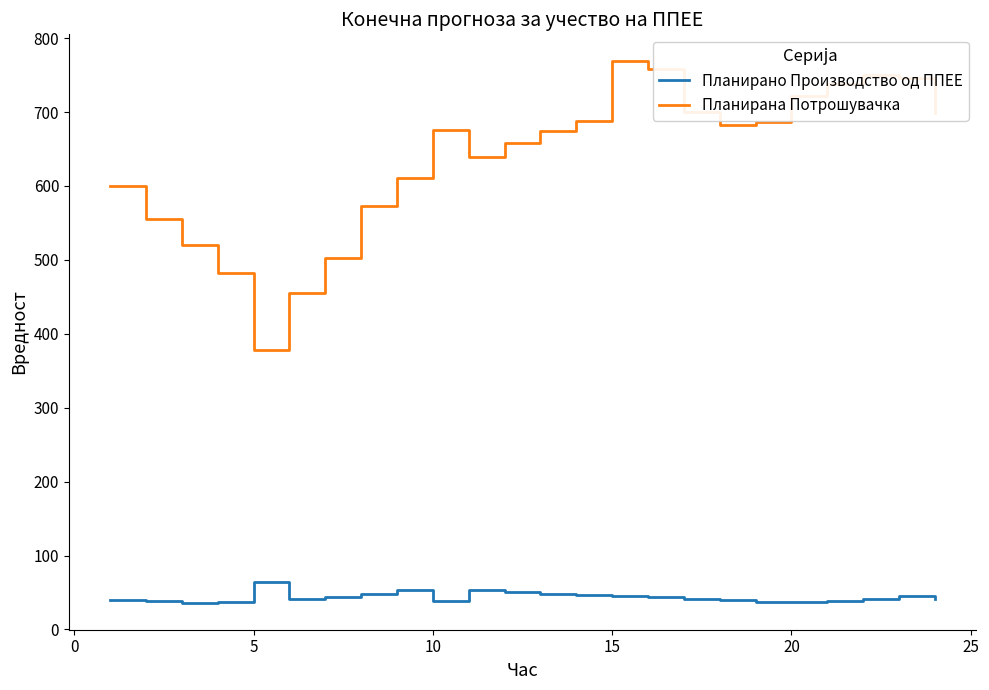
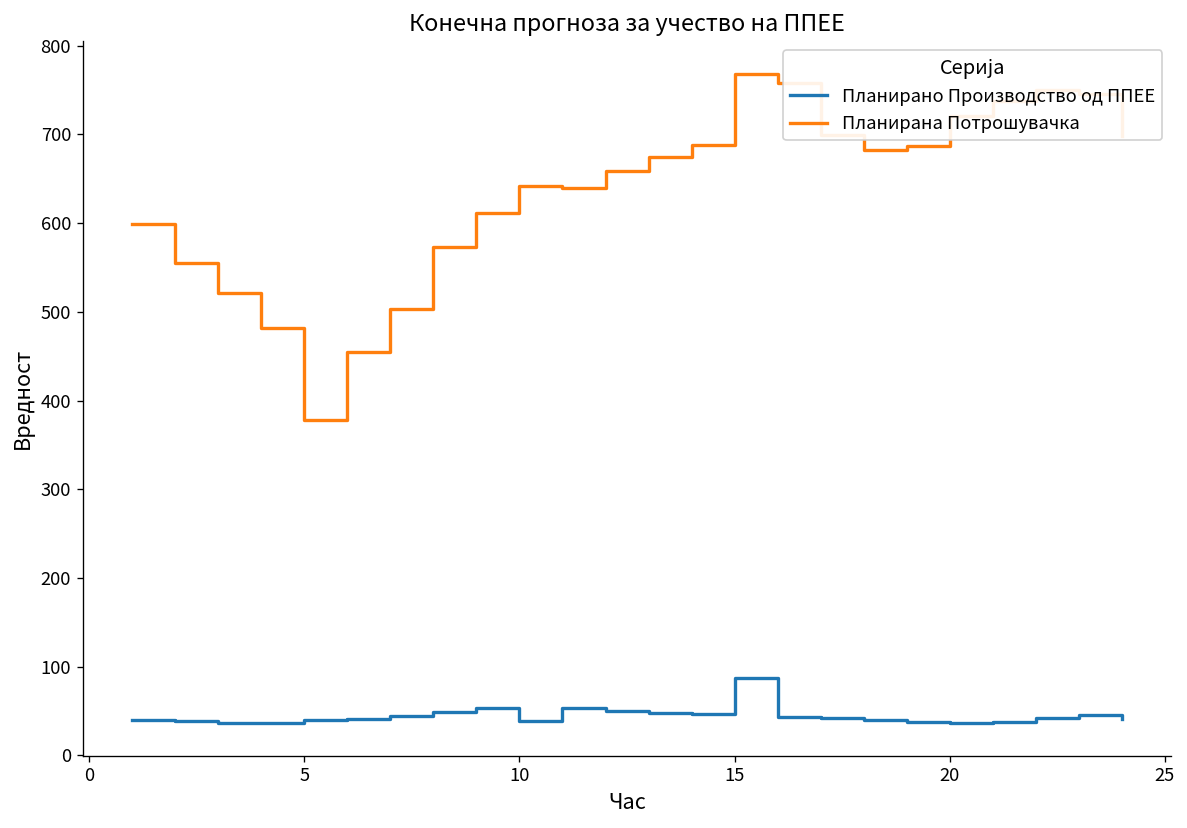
Планирано Производство од ППЕЕ, 5: 60 -> 40
Планирана Потрошувачка, 10: 680 -> 640
Планирано Производство од ППЕЕ, 15: 50 -> 90
